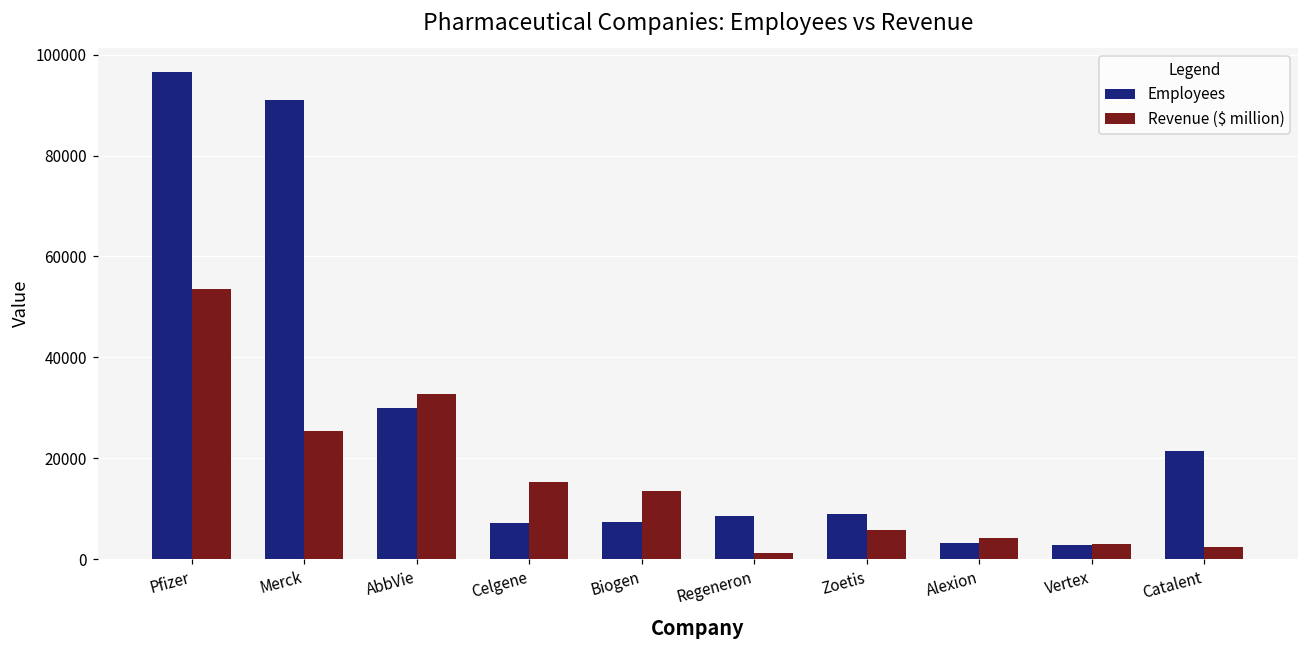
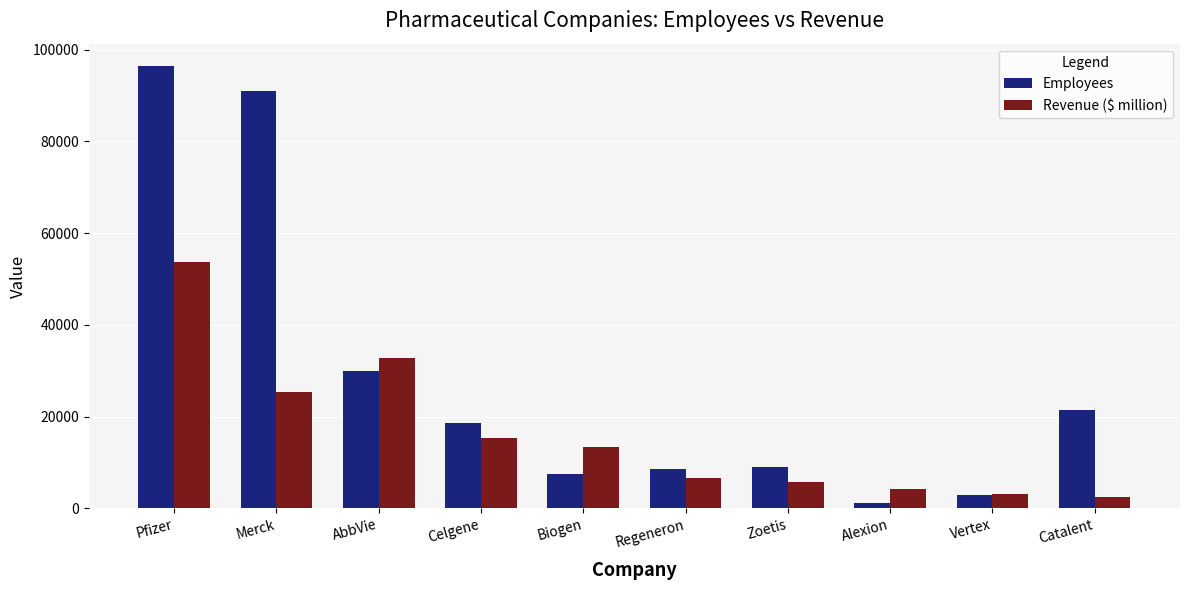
Employees, Celgene: 7000 -> 19000
Revenue ($ million), Regeneron: 1000 -> 7000
Employees, Alexion: 3000 -> 1000
